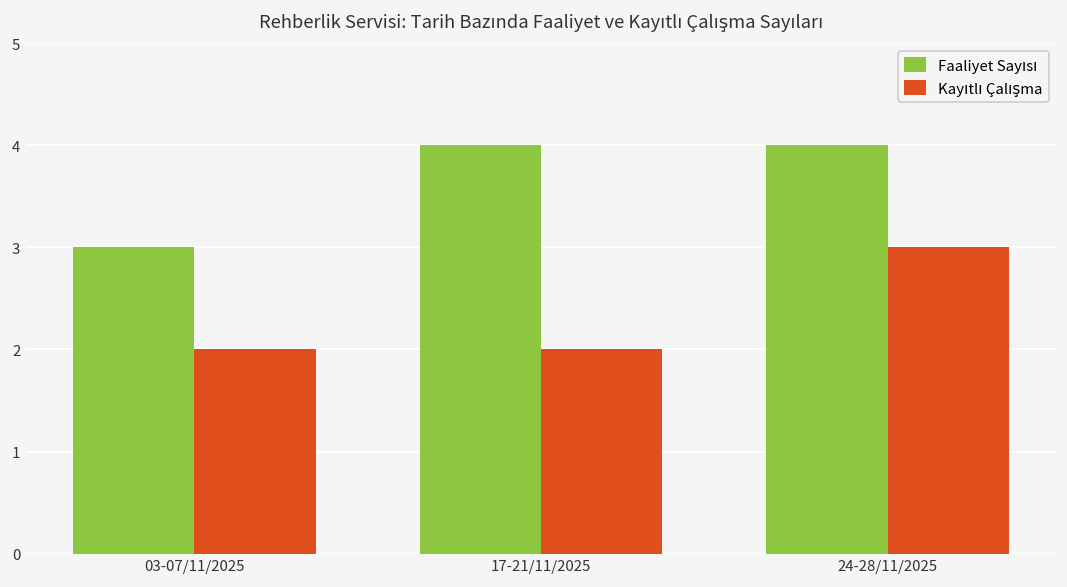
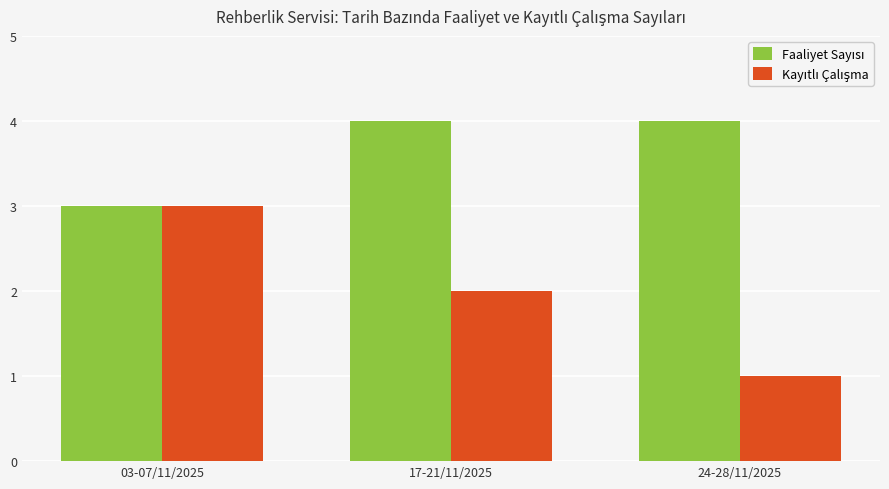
Kayıtlı Çalışma, 03-07/11/2025: 2 -> 3
Kayıtlı Çalışma, 24-28/11/2025: 3 -> 1
